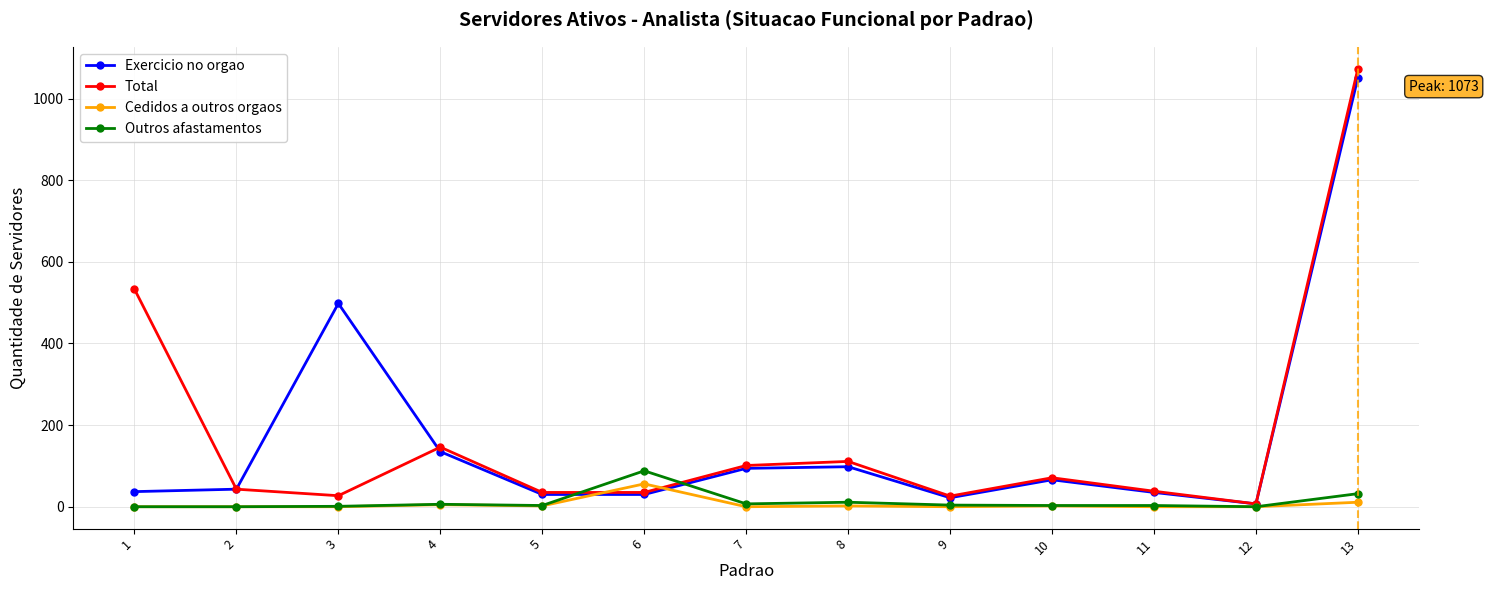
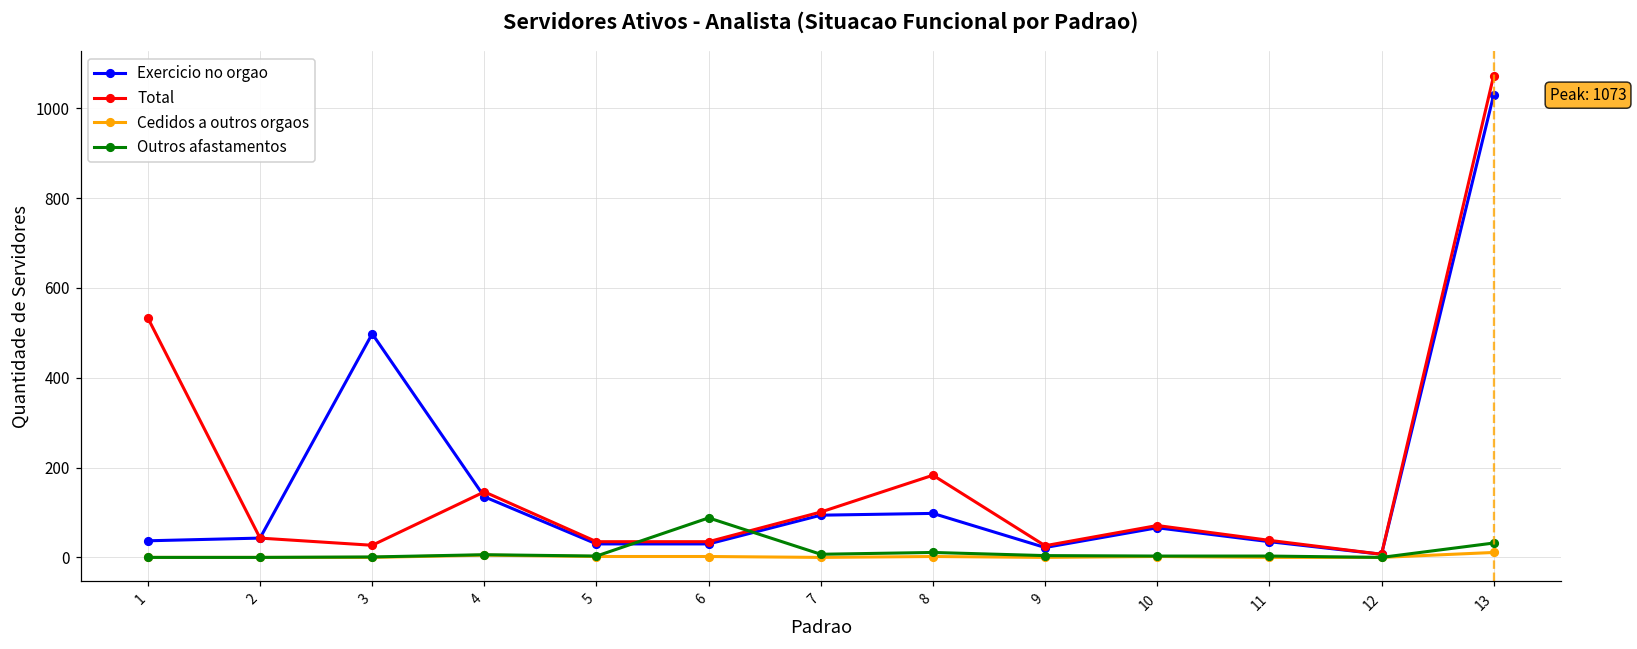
Cedidos a outros orgaos, 6: 60 -> 0
Total, 8: 110 -> 180
Exercicio no orgao, 13: 1050 -> 1030
